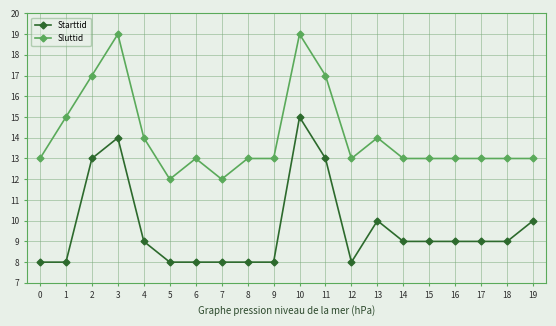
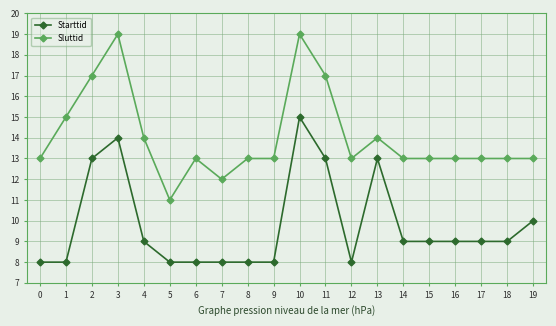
Sluttid, 5: 12 -> 11
Starttid, 13: 10 -> 13
